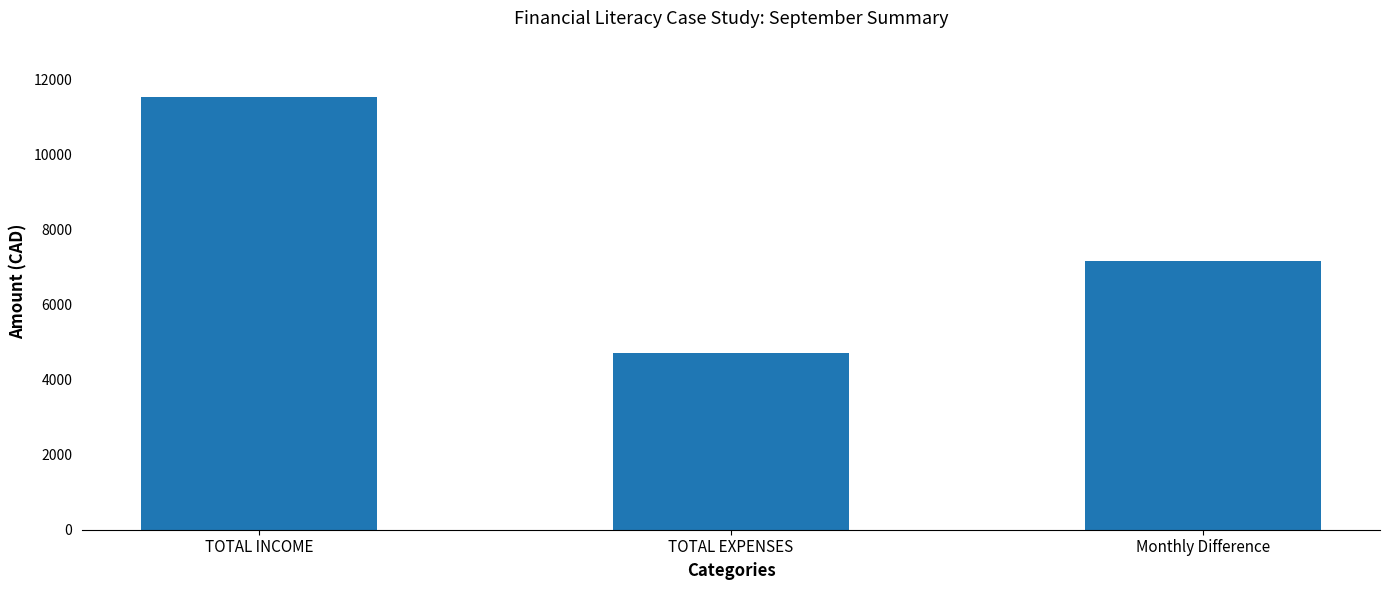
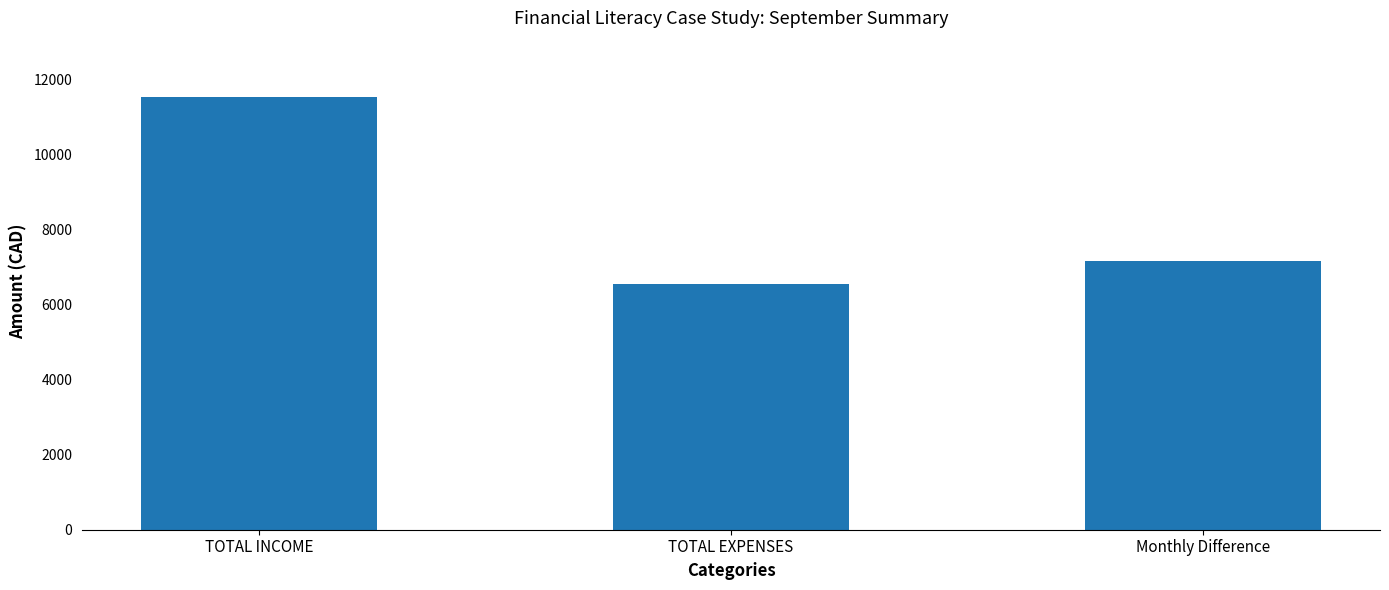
TOTAL EXPENSES: 4700 -> 6600
